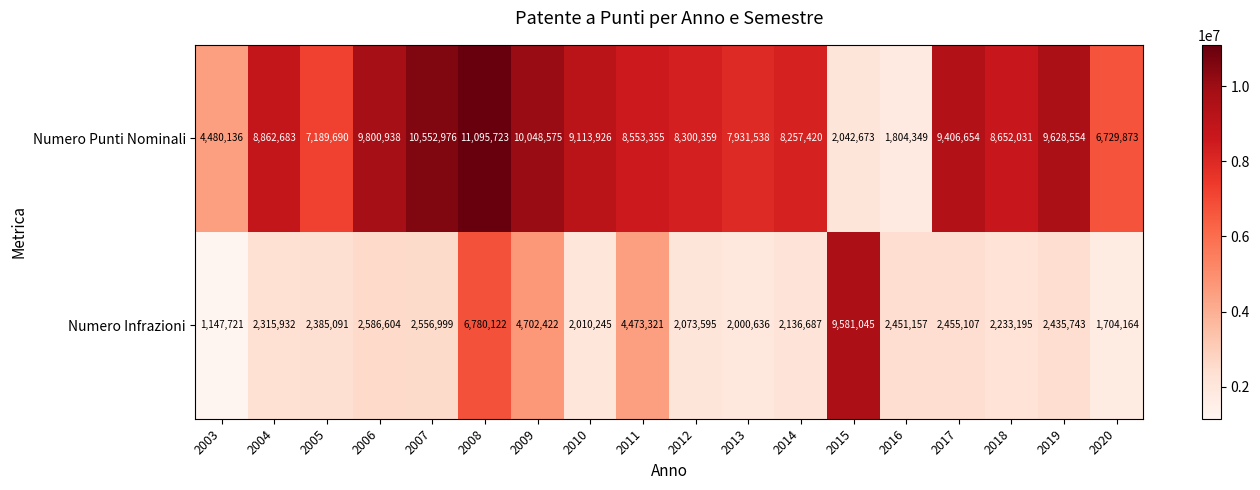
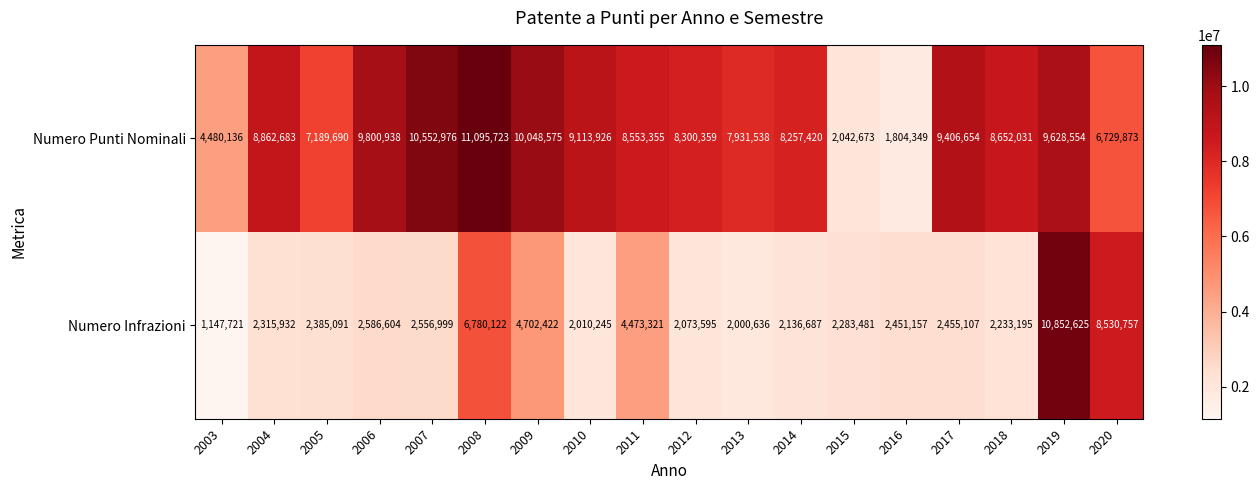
Numero Infrazioni, 2015: 9,581,045 -> 2,283,481
Numero Infrazioni, 2019: 2,435,743 -> 10,852,625
Numero Infrazioni, 2020: 1,704,164 -> 8,530,757
